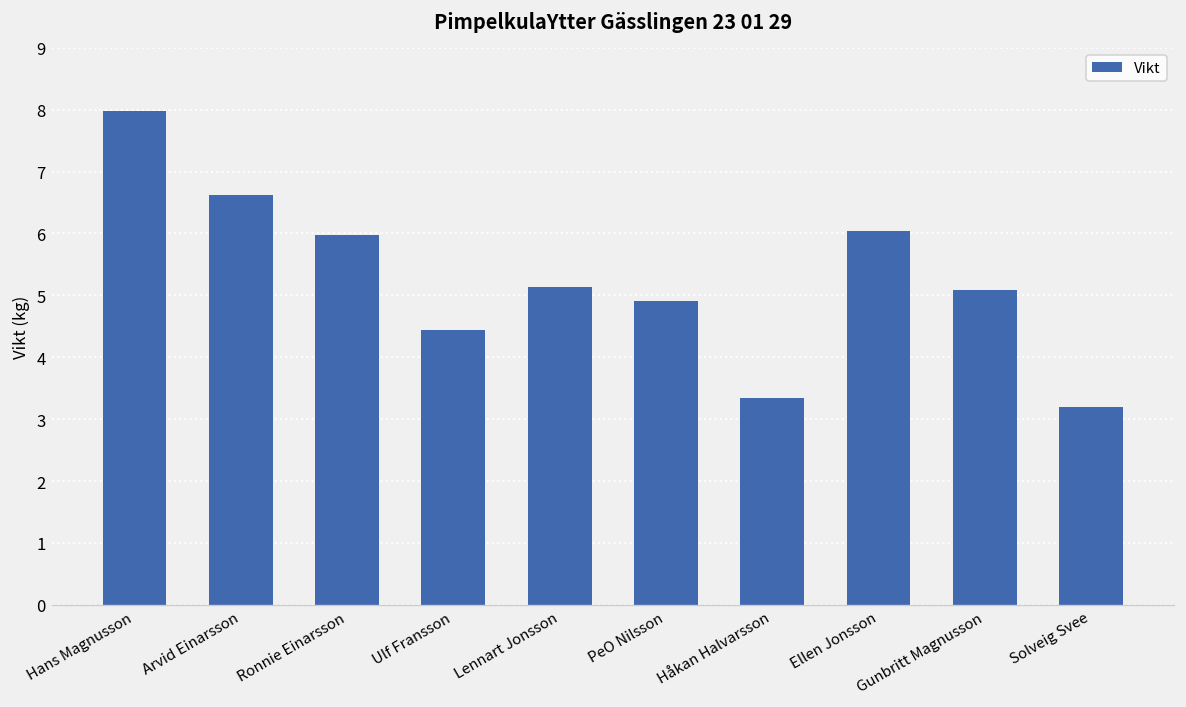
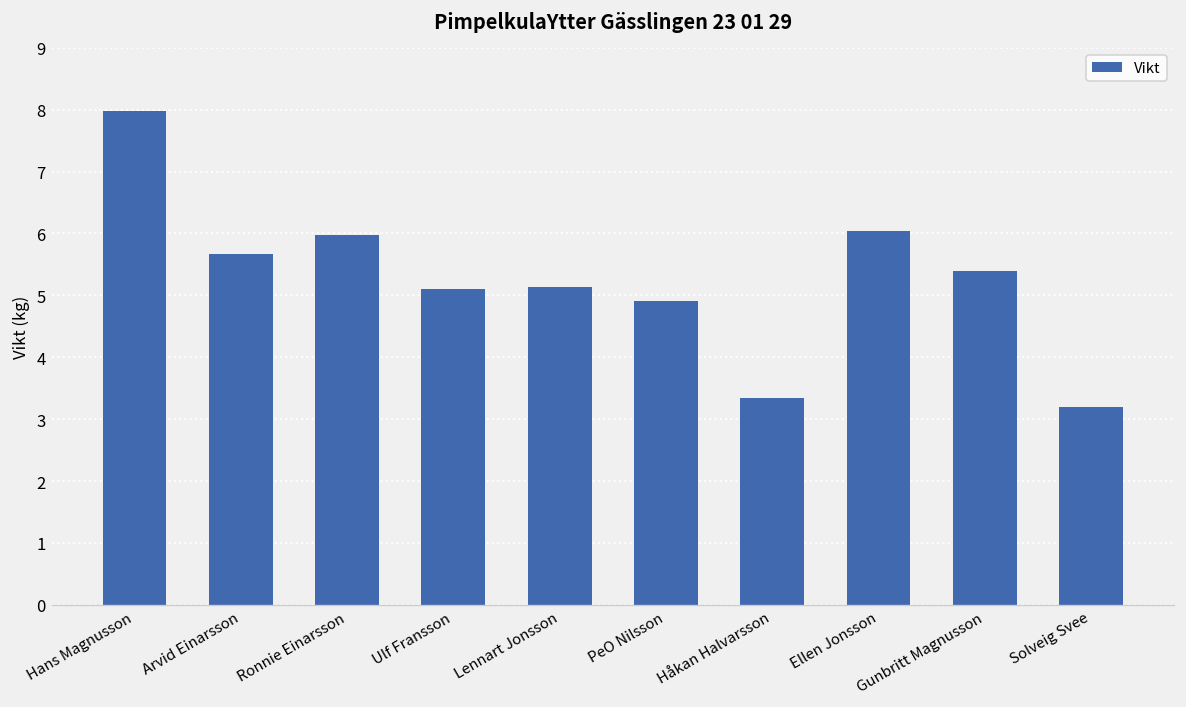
Arvid Einarsson: 6.6 -> 5.7
Ulf Fransson: 4.4 -> 5.1
Gunbritt Magnusson: 5.1 -> 5.4
